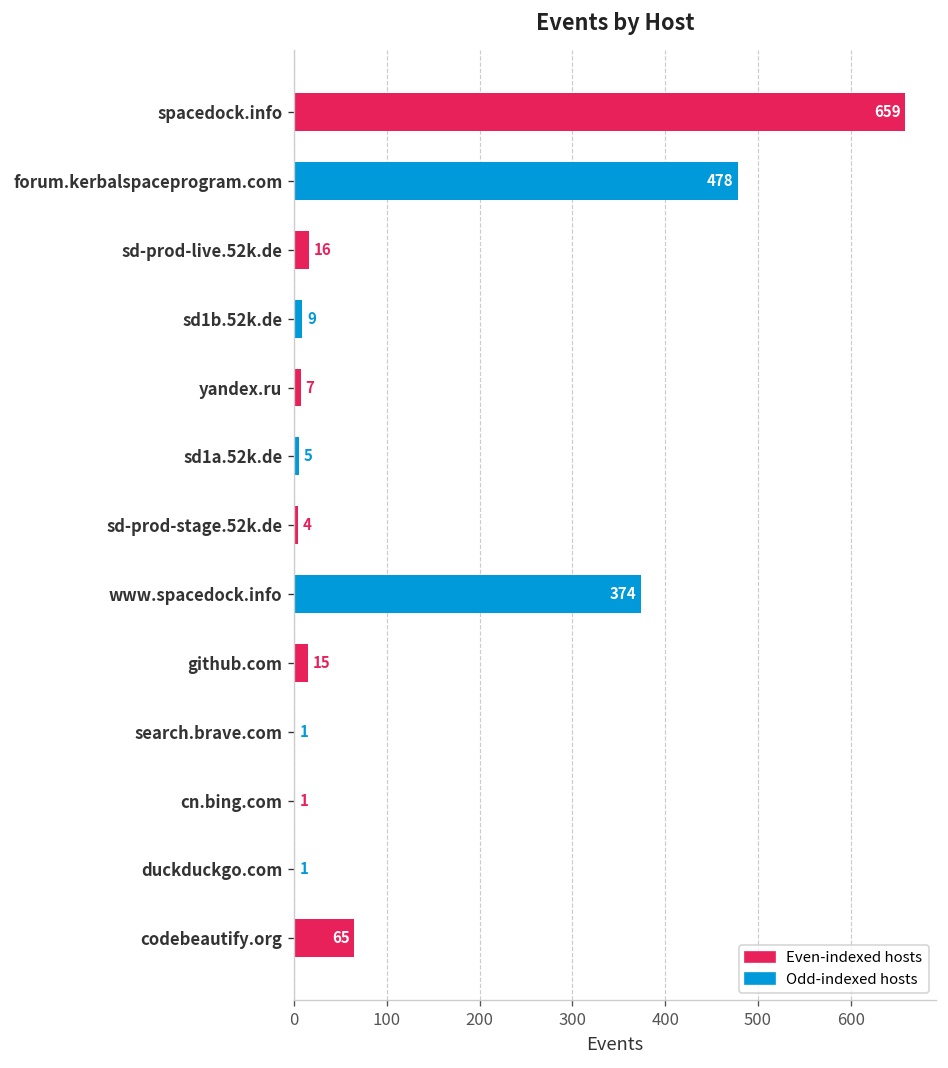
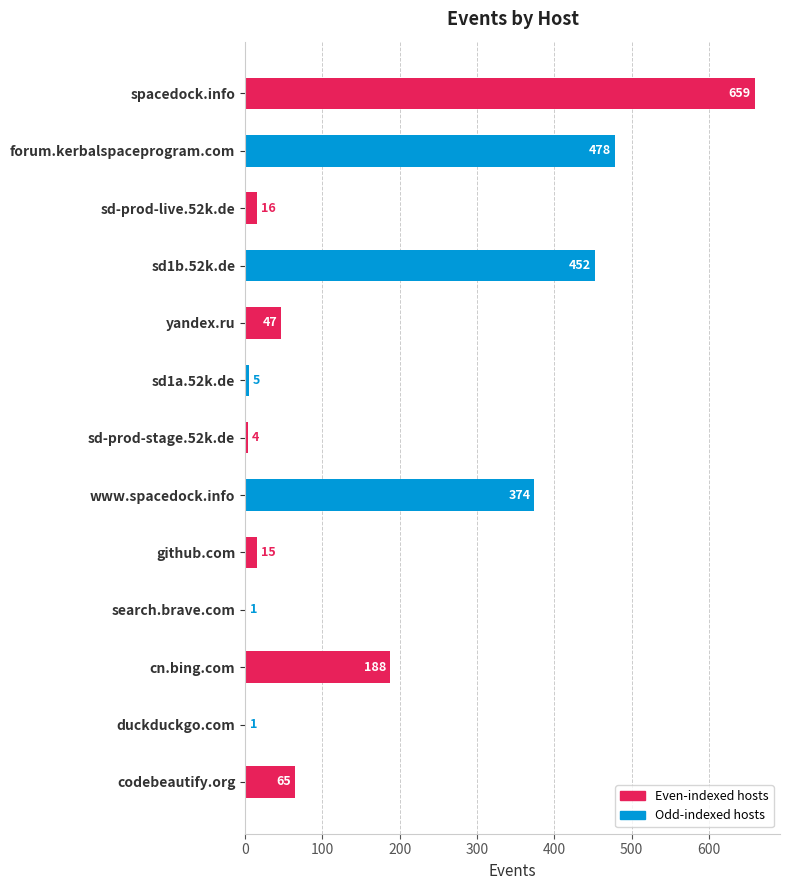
sd1b.52k.de: 9 -> 452
yandex.ru: 7 -> 47
cn.bing.com: 1 -> 188
